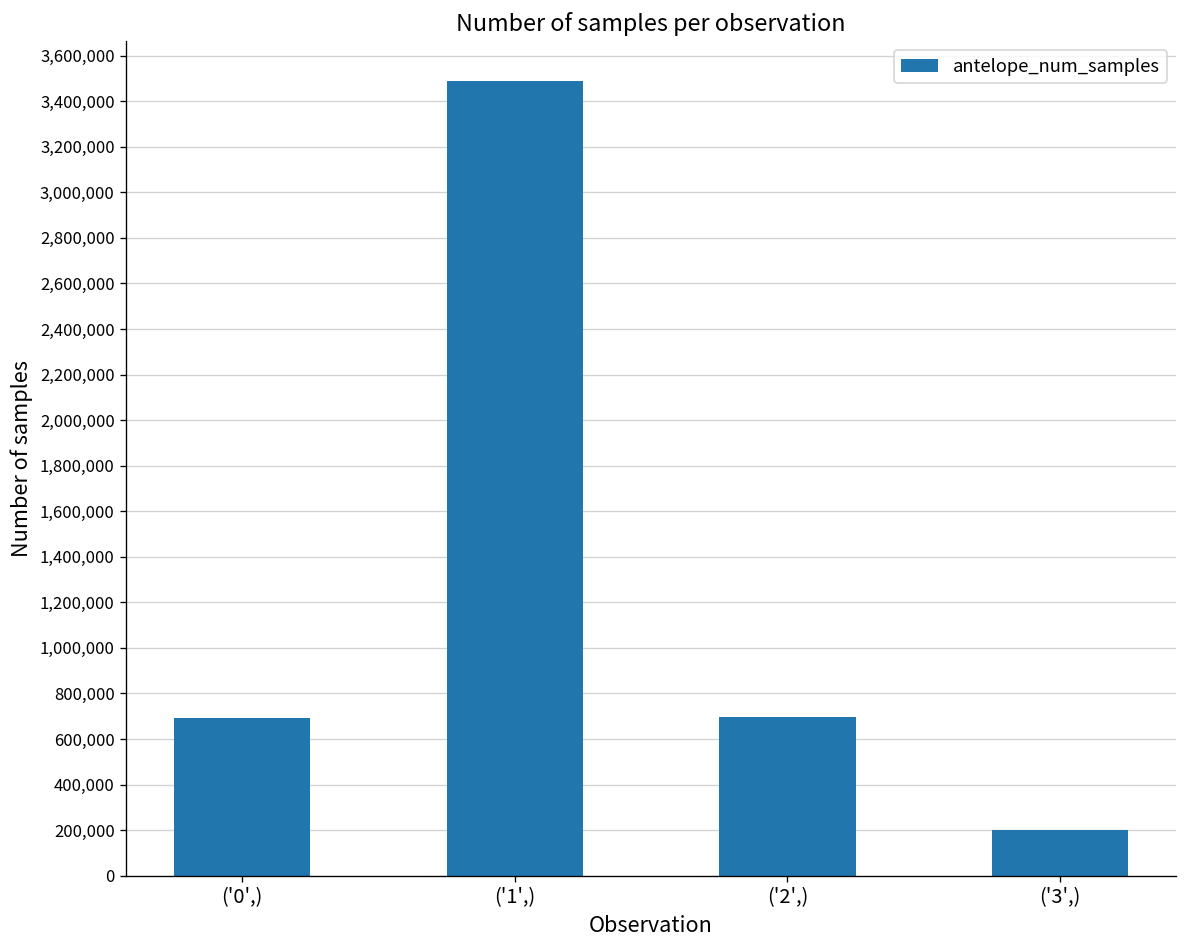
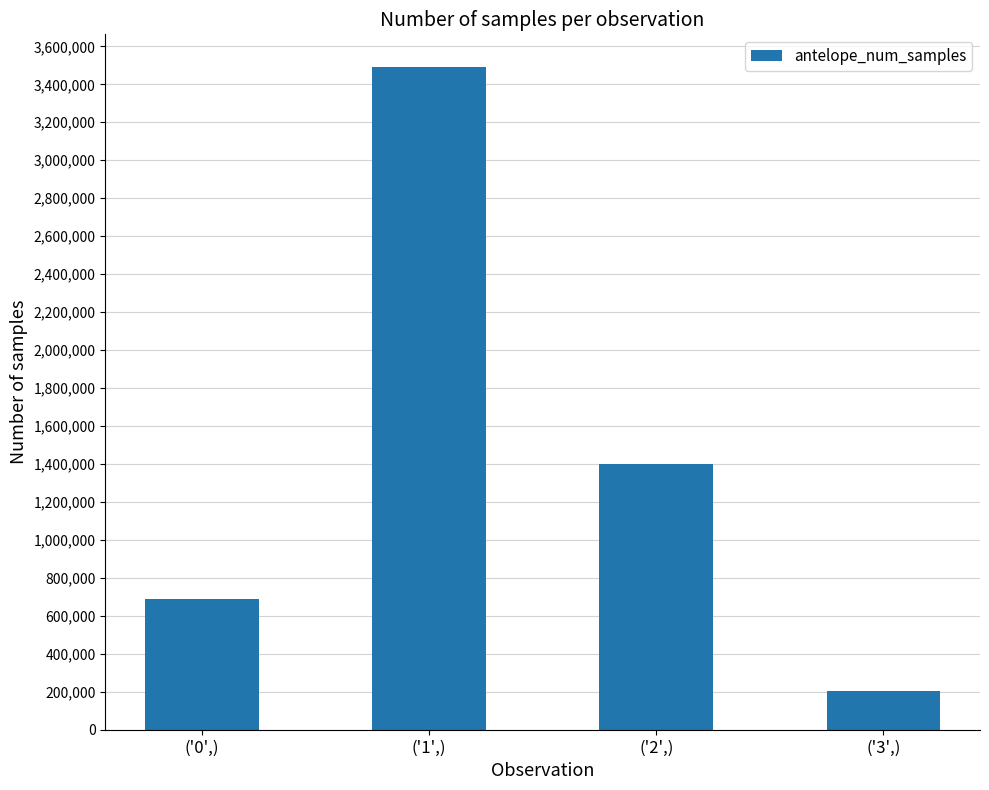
('2',): 700,000 -> 1,400,000
